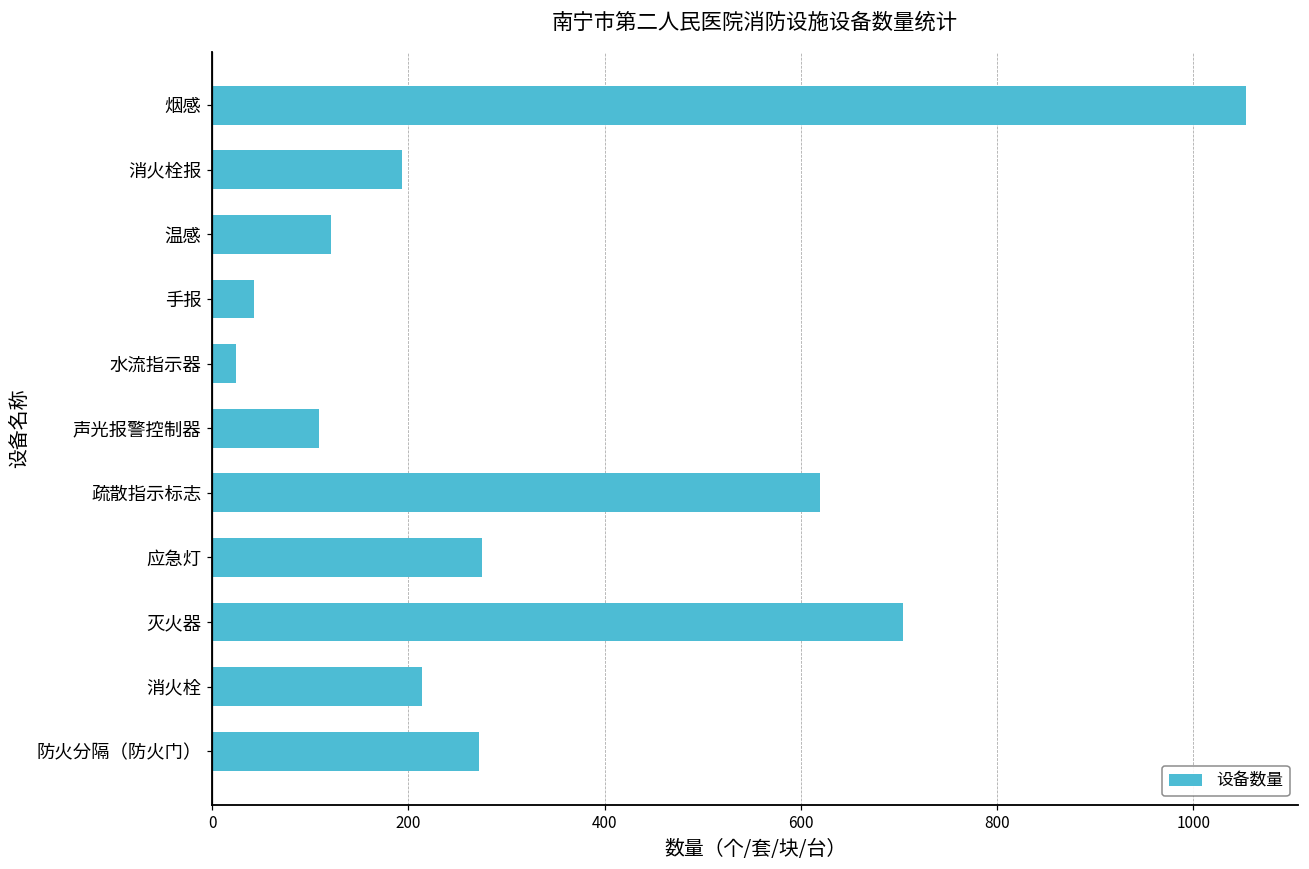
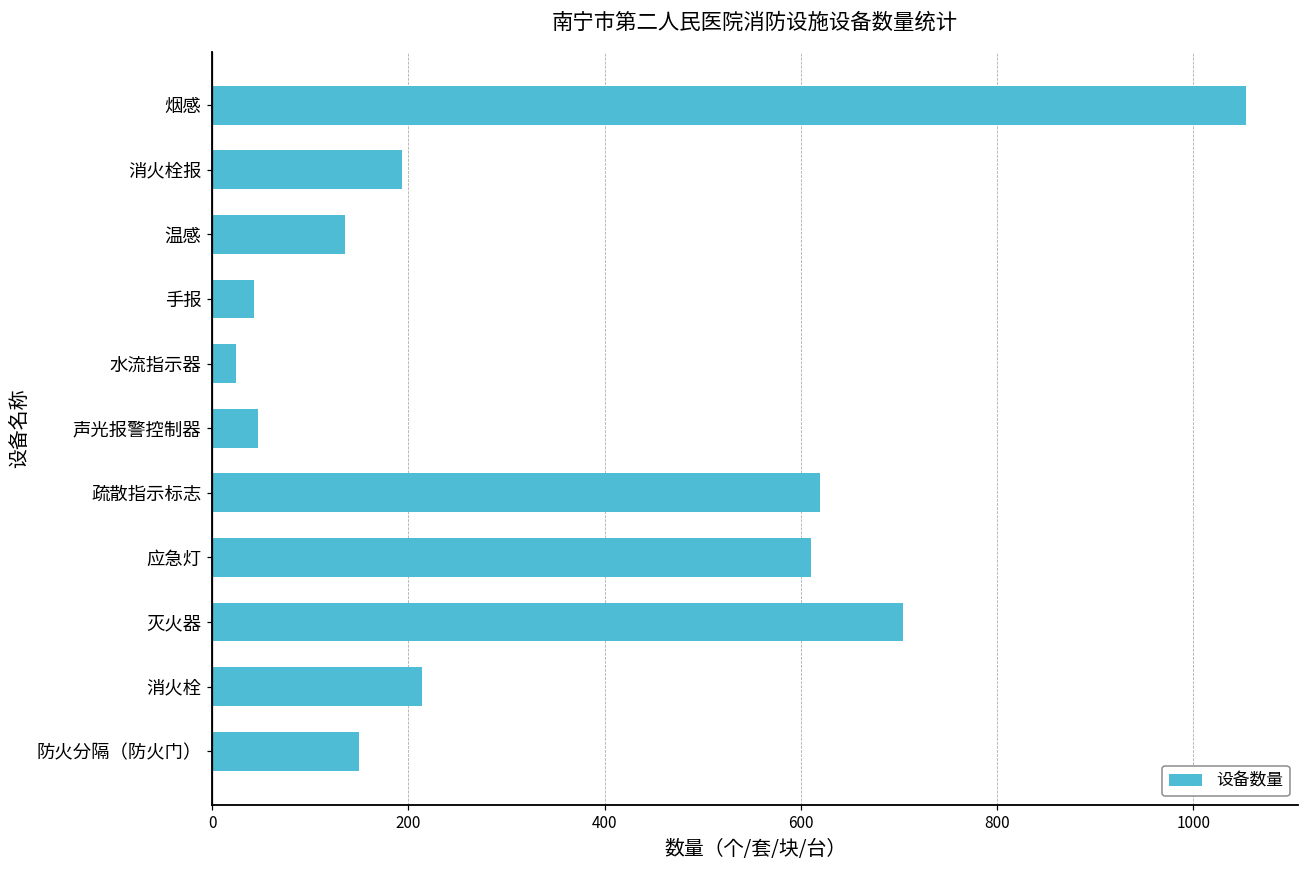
温感: 120 -> 140
声光报警控制器: 110 -> 50
应急灯: 280 -> 610
防火分隔（防火门）: 270 -> 150
